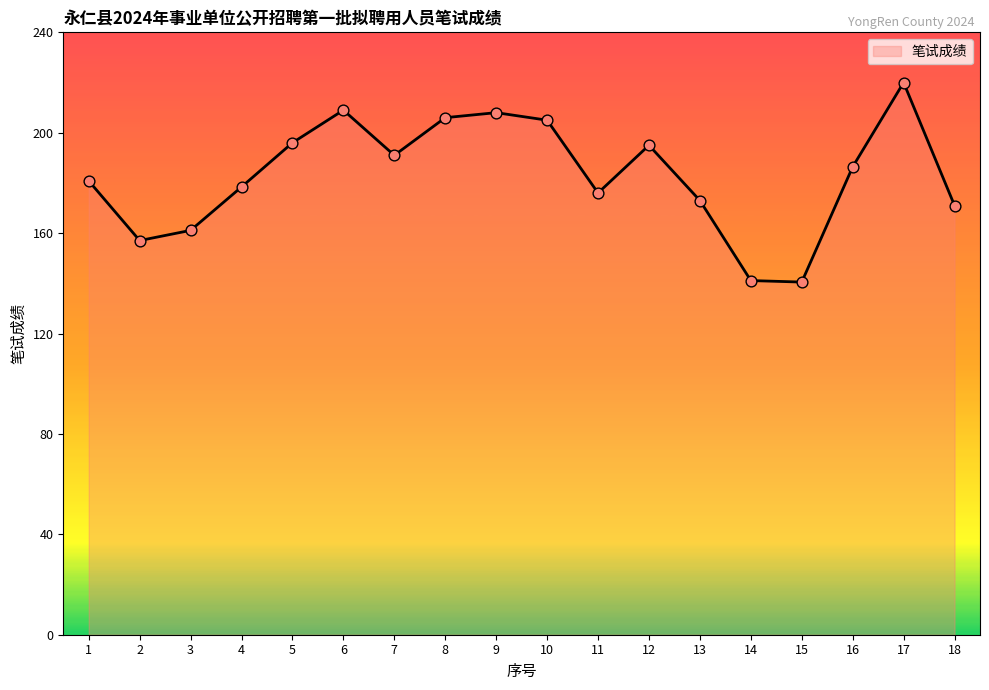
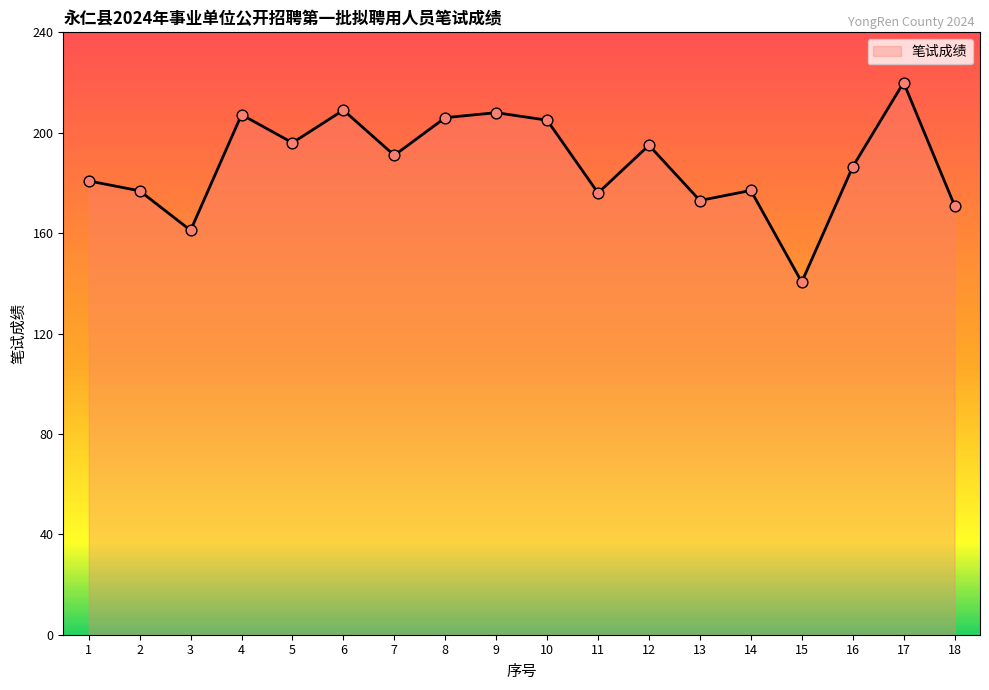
2: 157 -> 177
4: 178 -> 207
14: 141 -> 177
